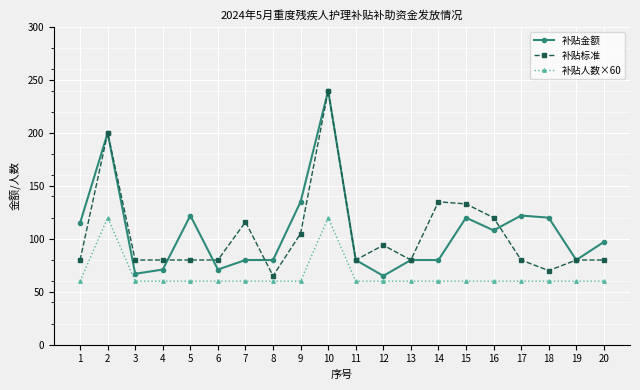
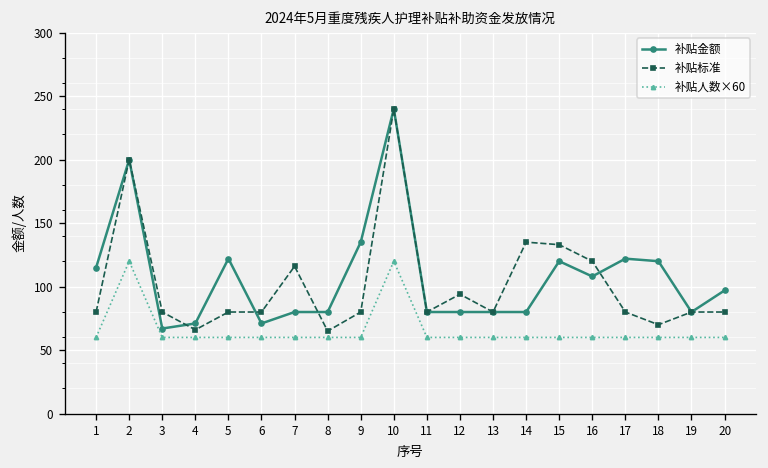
补贴标准, 4: 80 -> 66
补贴标准, 9: 105 -> 80
补贴金额, 12: 65 -> 80
